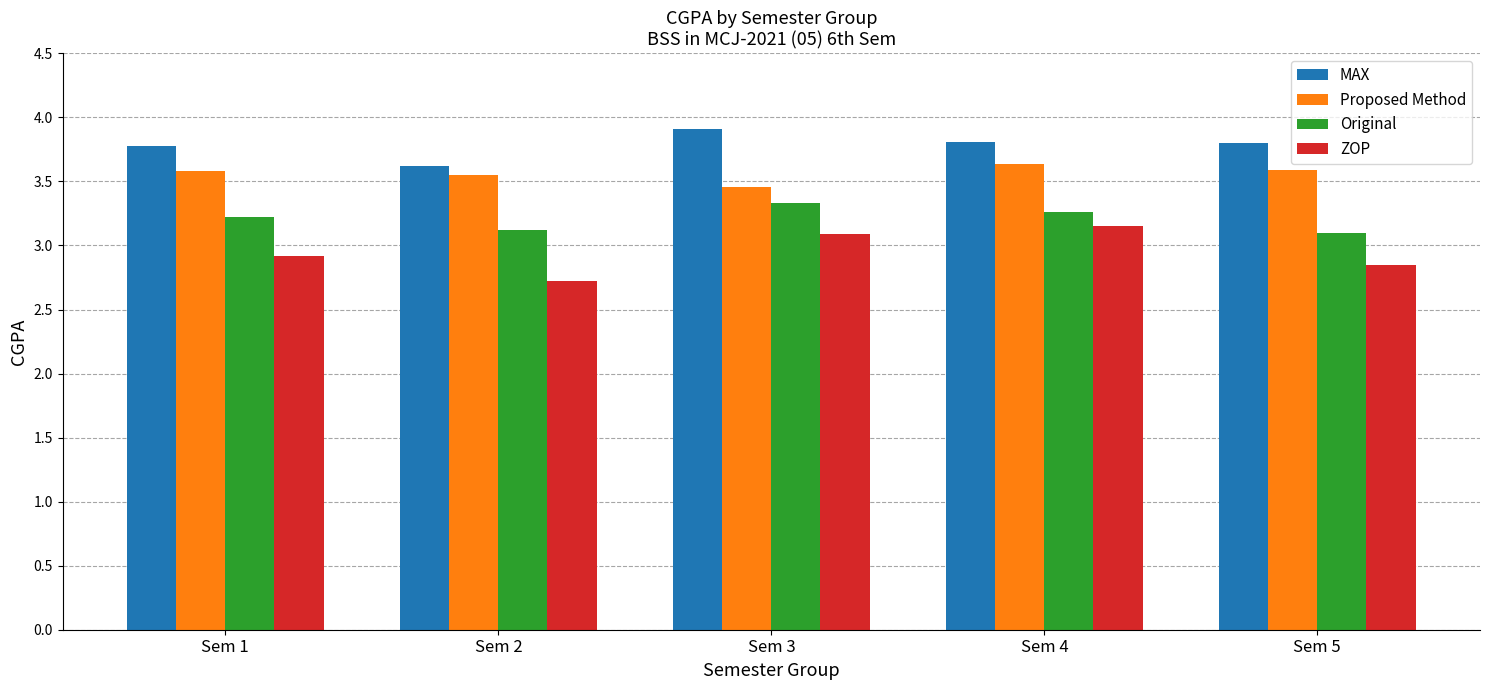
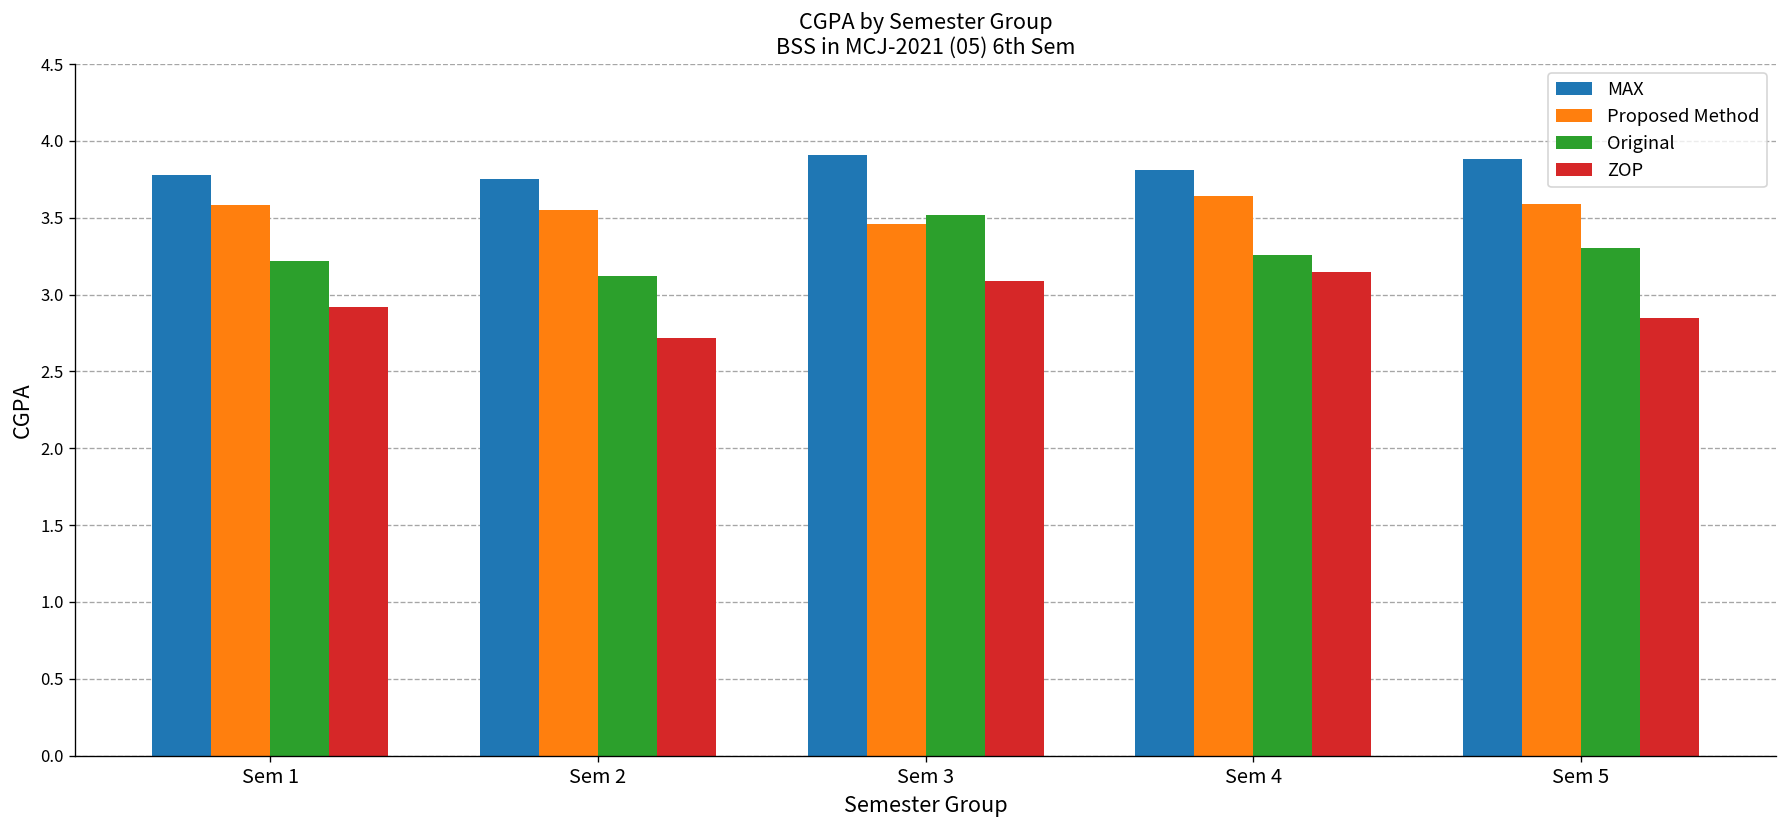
MAX, Sem 2: 3.62 -> 3.75
Original, Sem 3: 3.33 -> 3.52
MAX, Sem 5: 3.80 -> 3.88
Original, Sem 5: 3.1 -> 3.3
